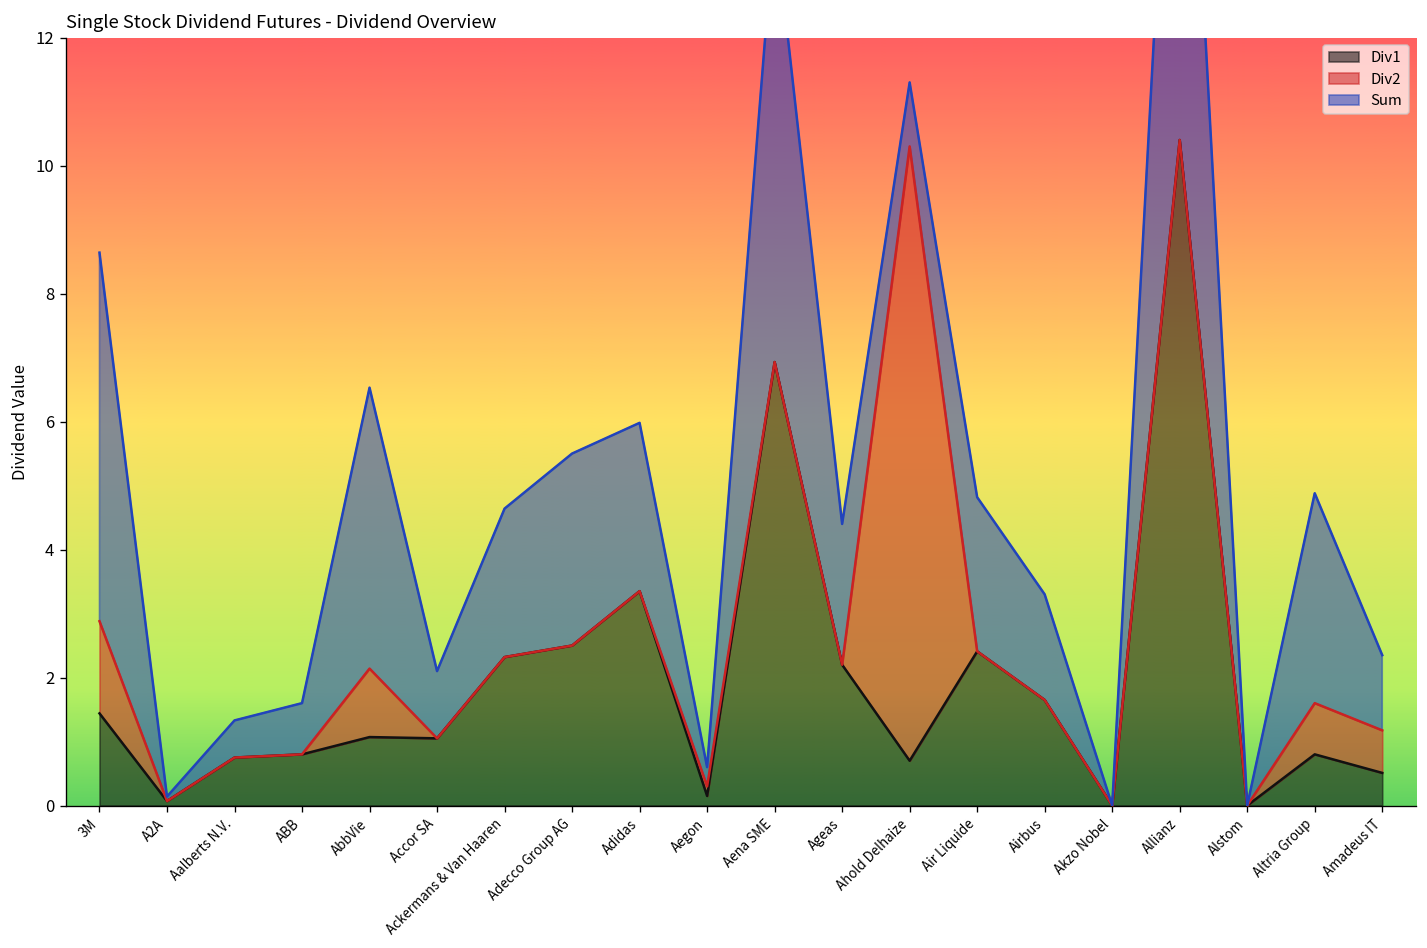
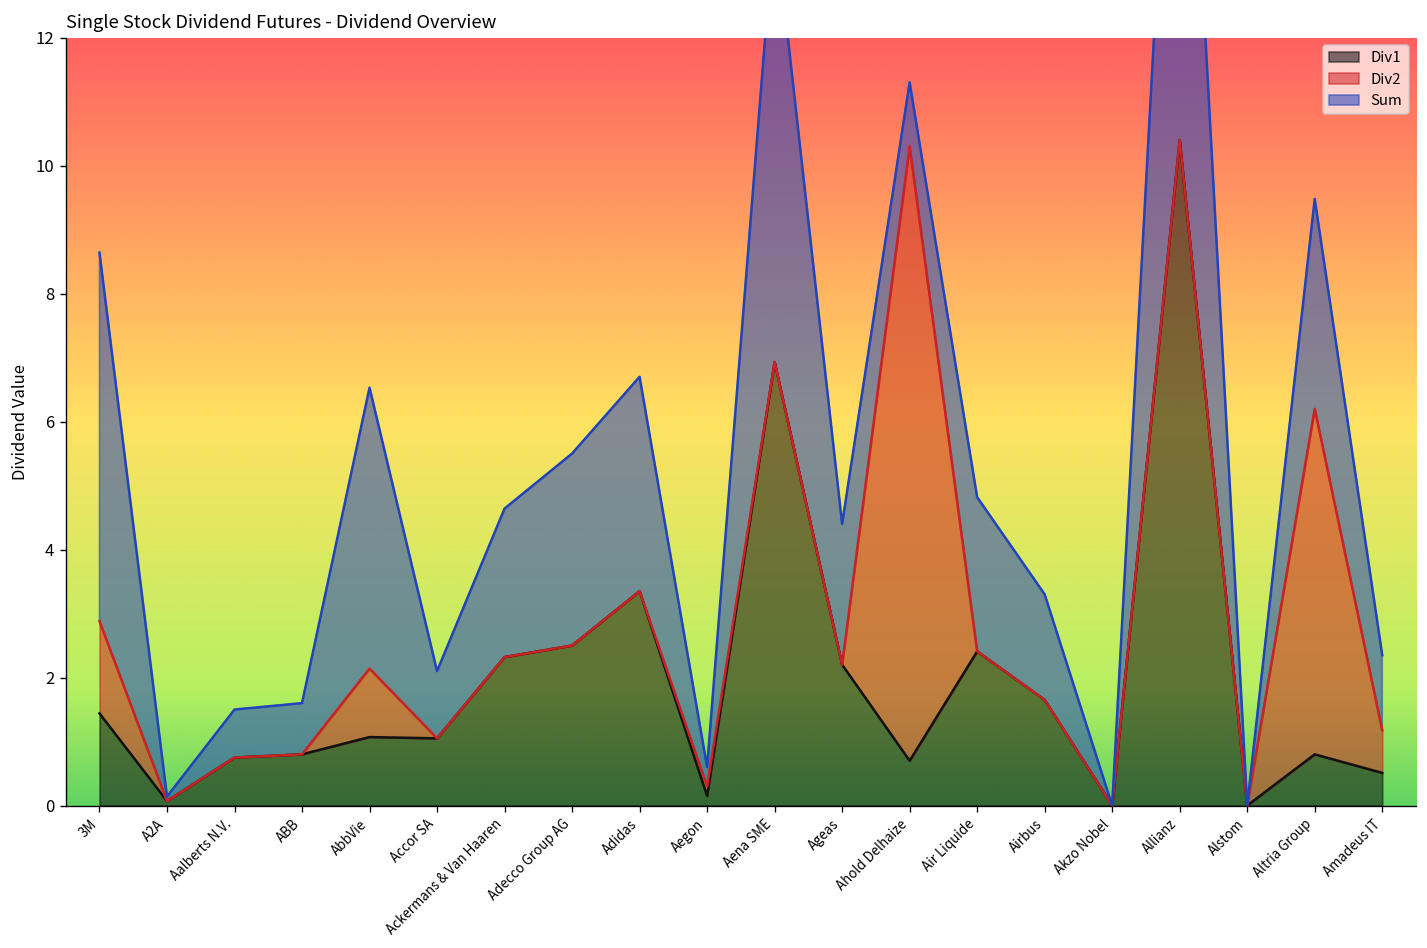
Sum, Aalberts N.V.: 0.6 -> 0.8
Sum, Adidas: 2.6 -> 3.4
Div2, Altria Group: 0.8 -> 5.4
